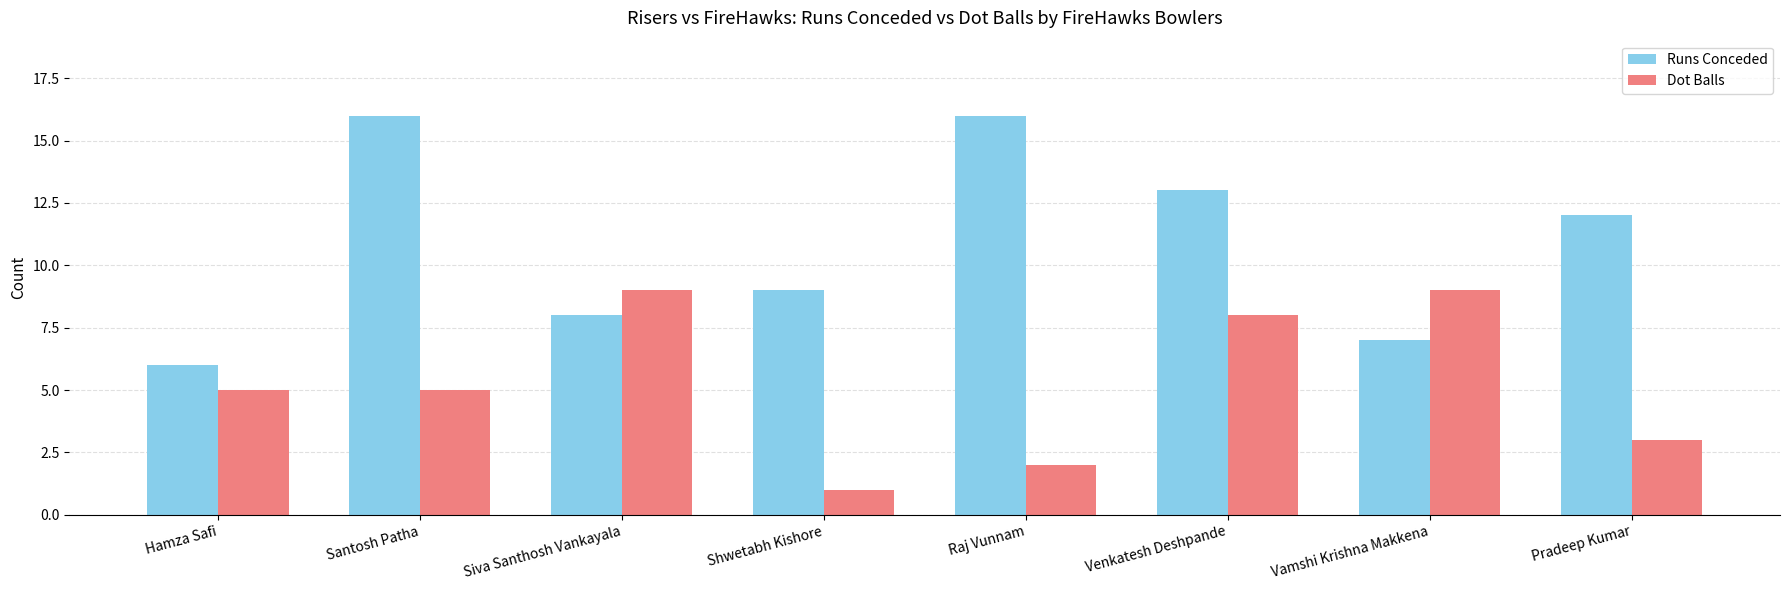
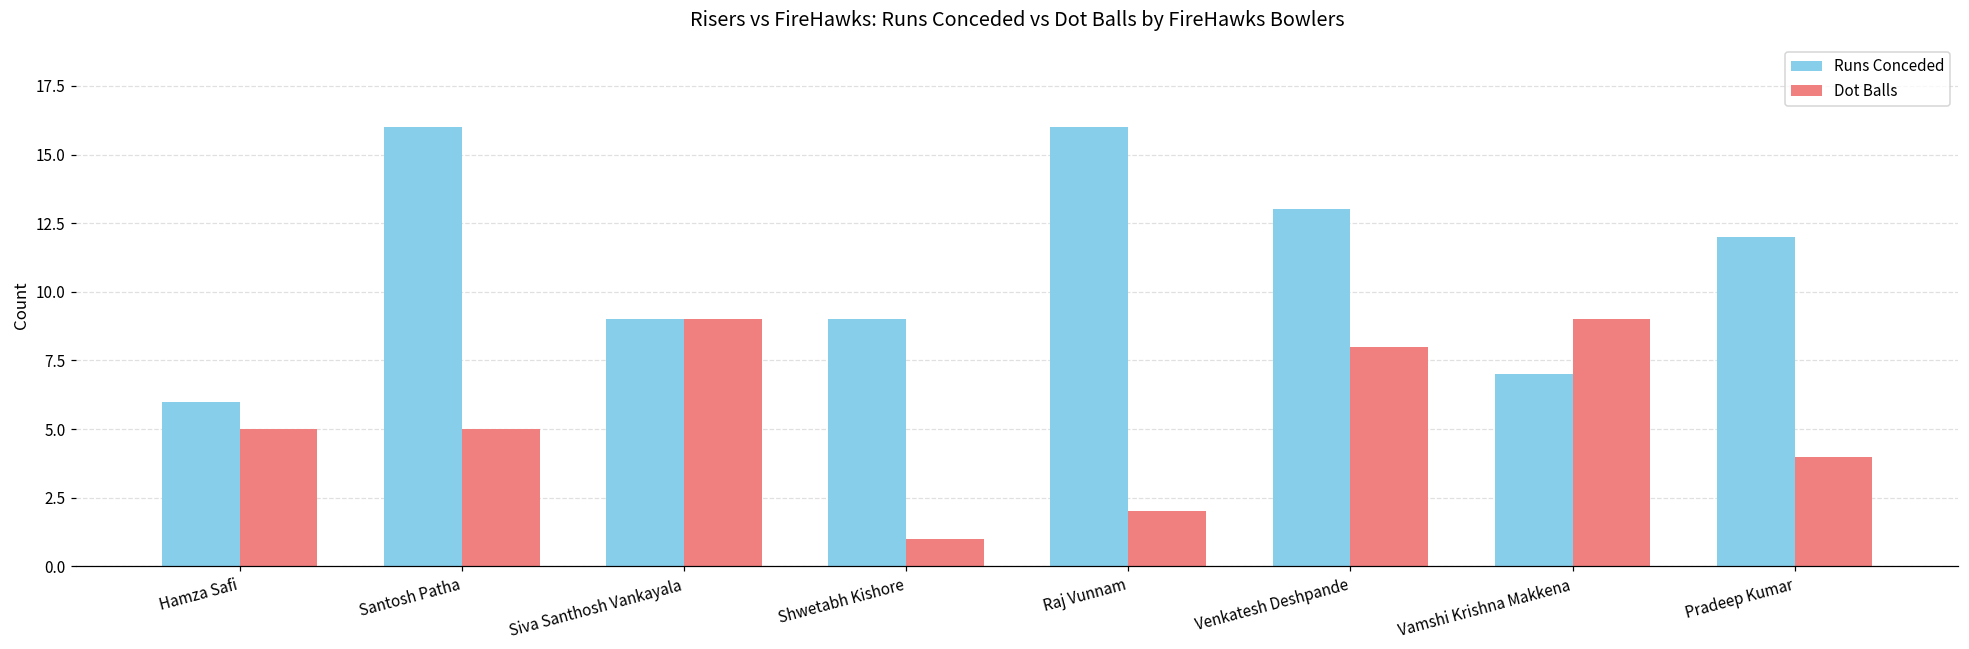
Runs Conceded, Siva Santhosh Vankayala: 8 -> 9
Dot Balls, Pradeep Kumar: 3 -> 4
